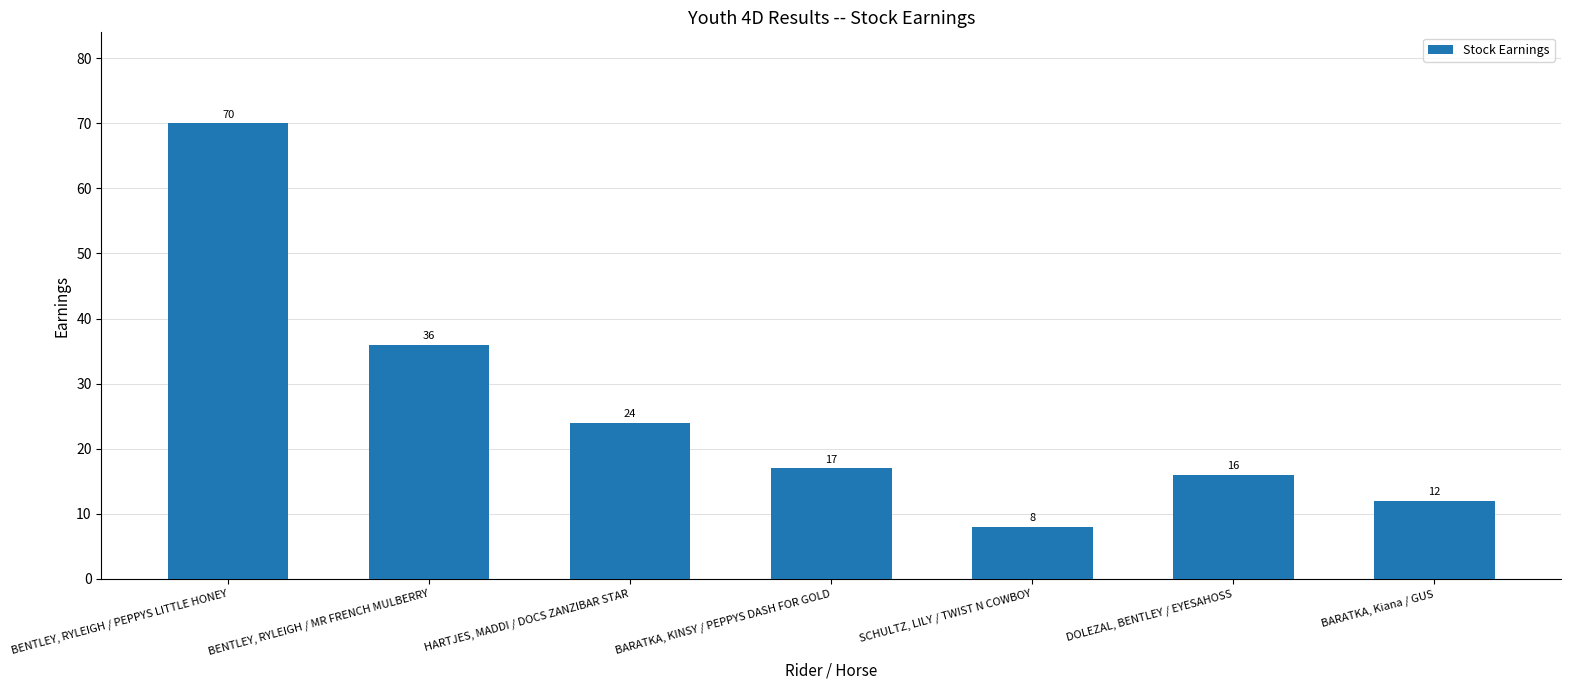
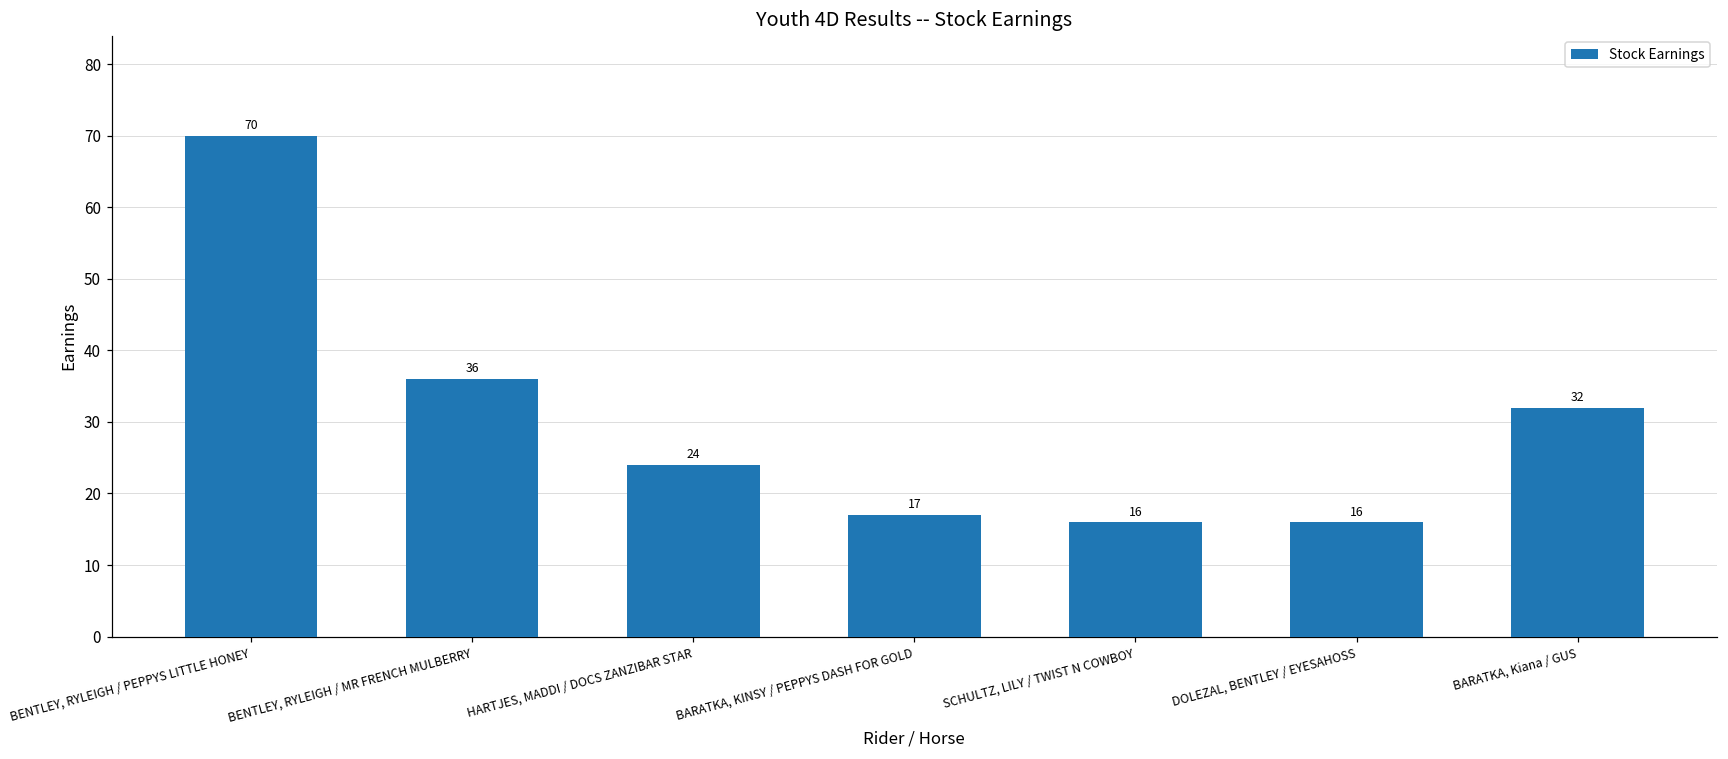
SCHULTZ, LILY / TWIST N COWBOY: 8 -> 16
BARATKA, Kiana / GUS: 12 -> 32
